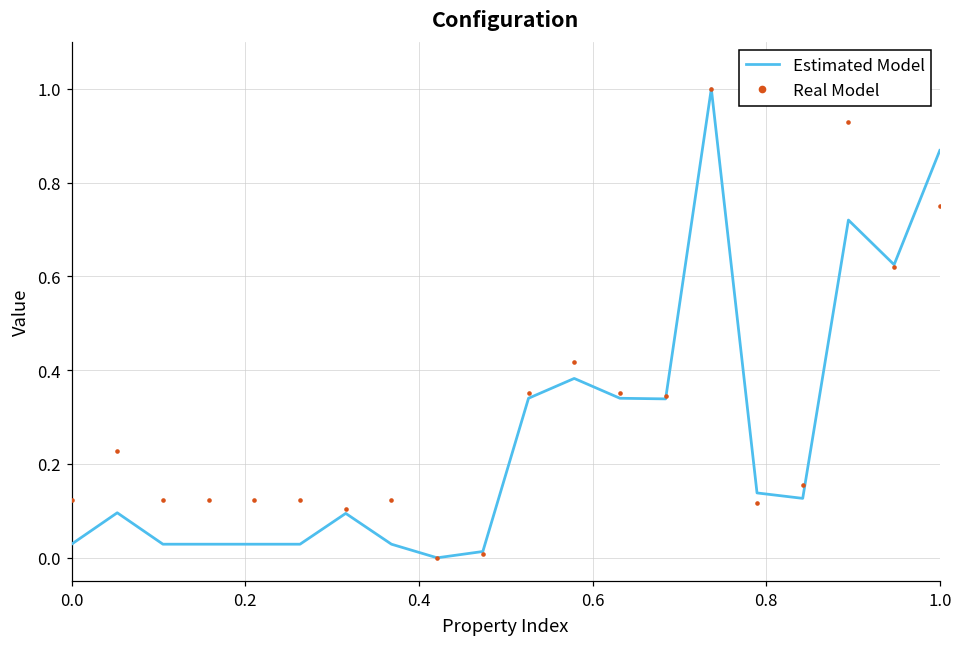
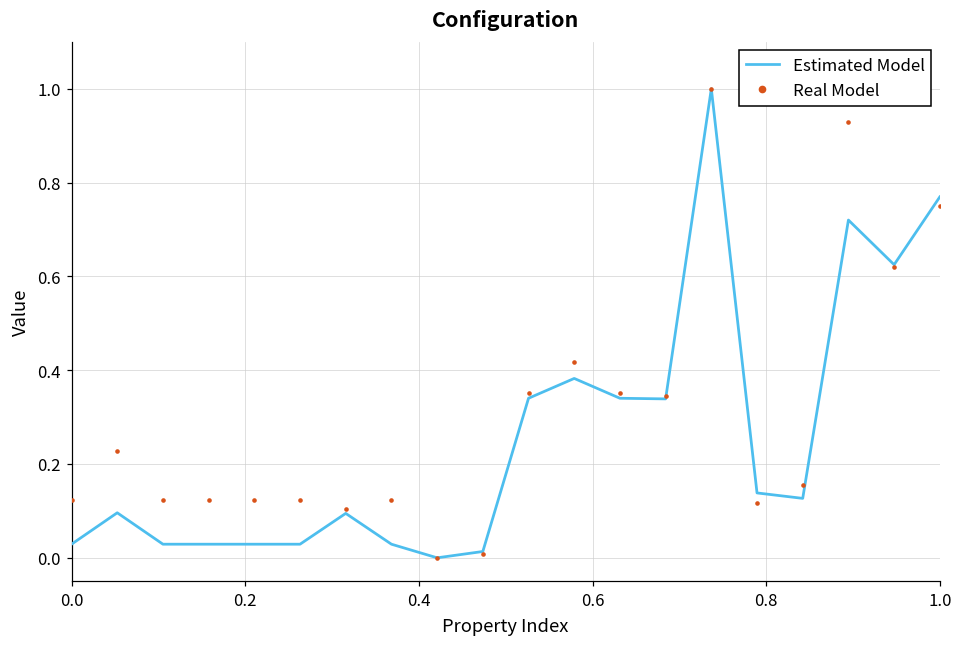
Estimated Model, 1.0: 0.87 -> 0.77
